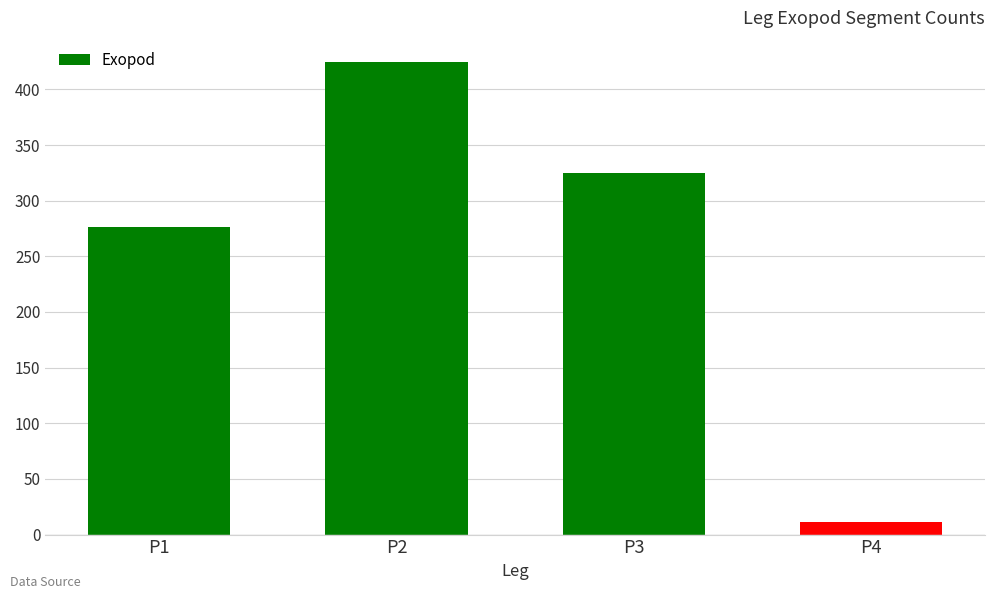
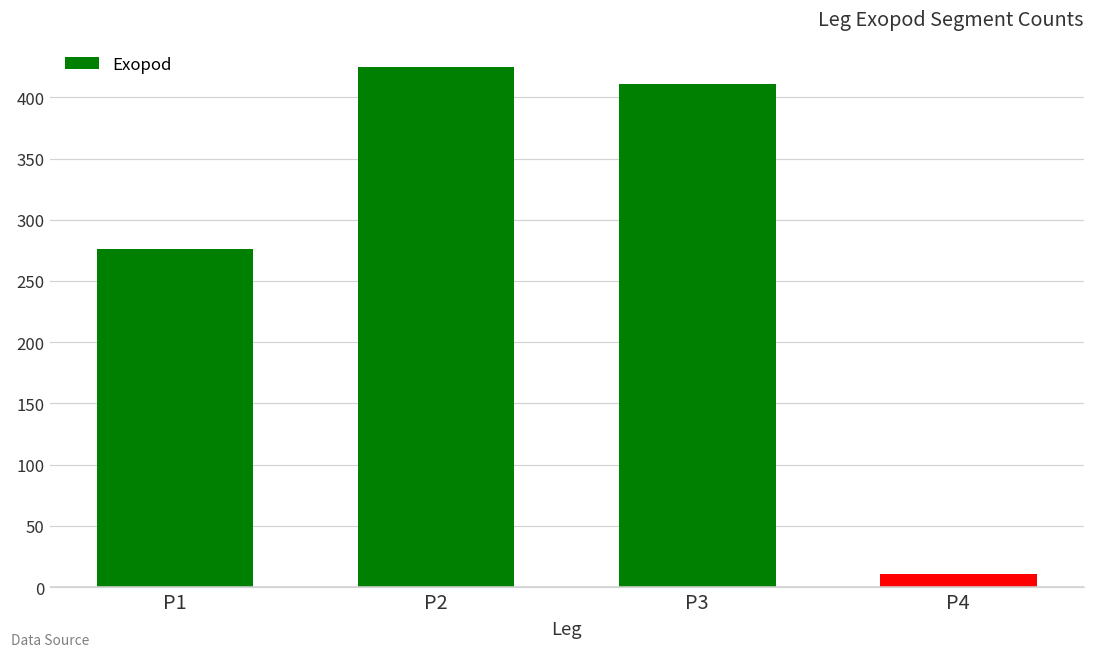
P3: 325 -> 411
